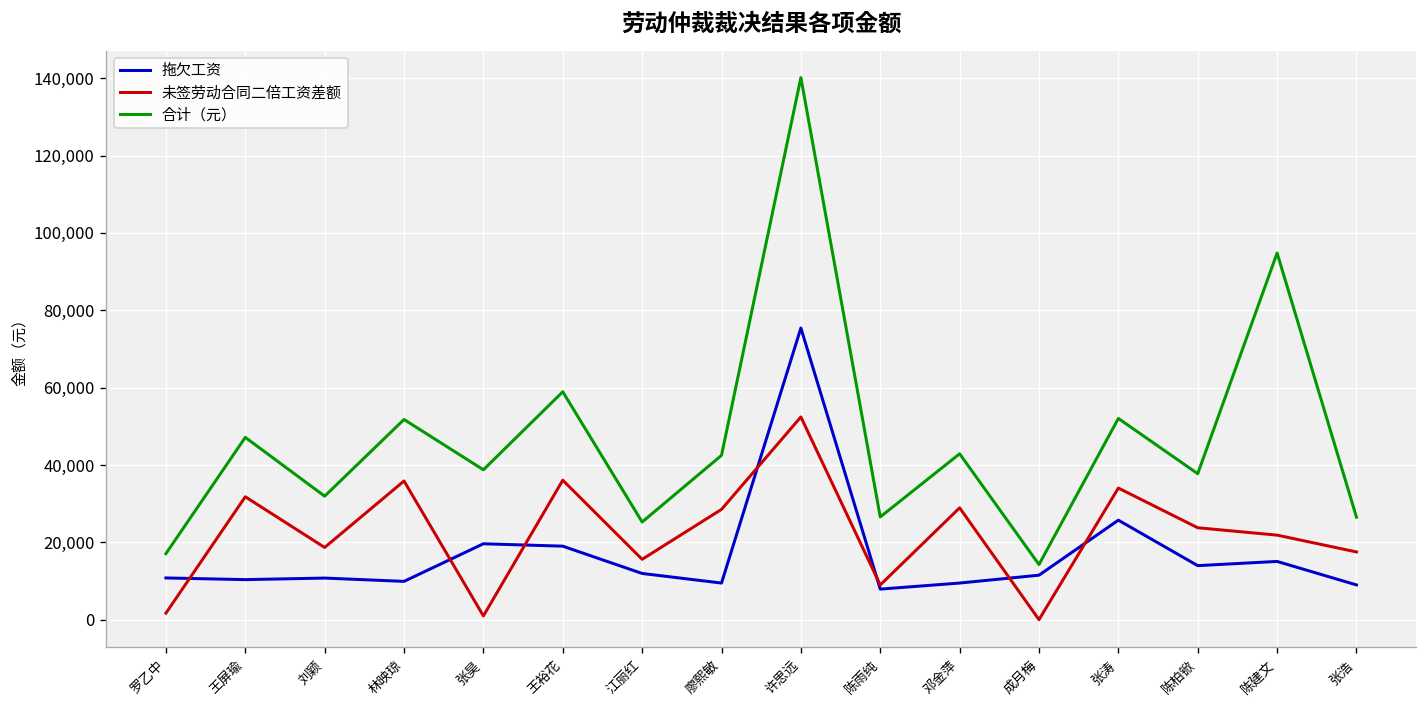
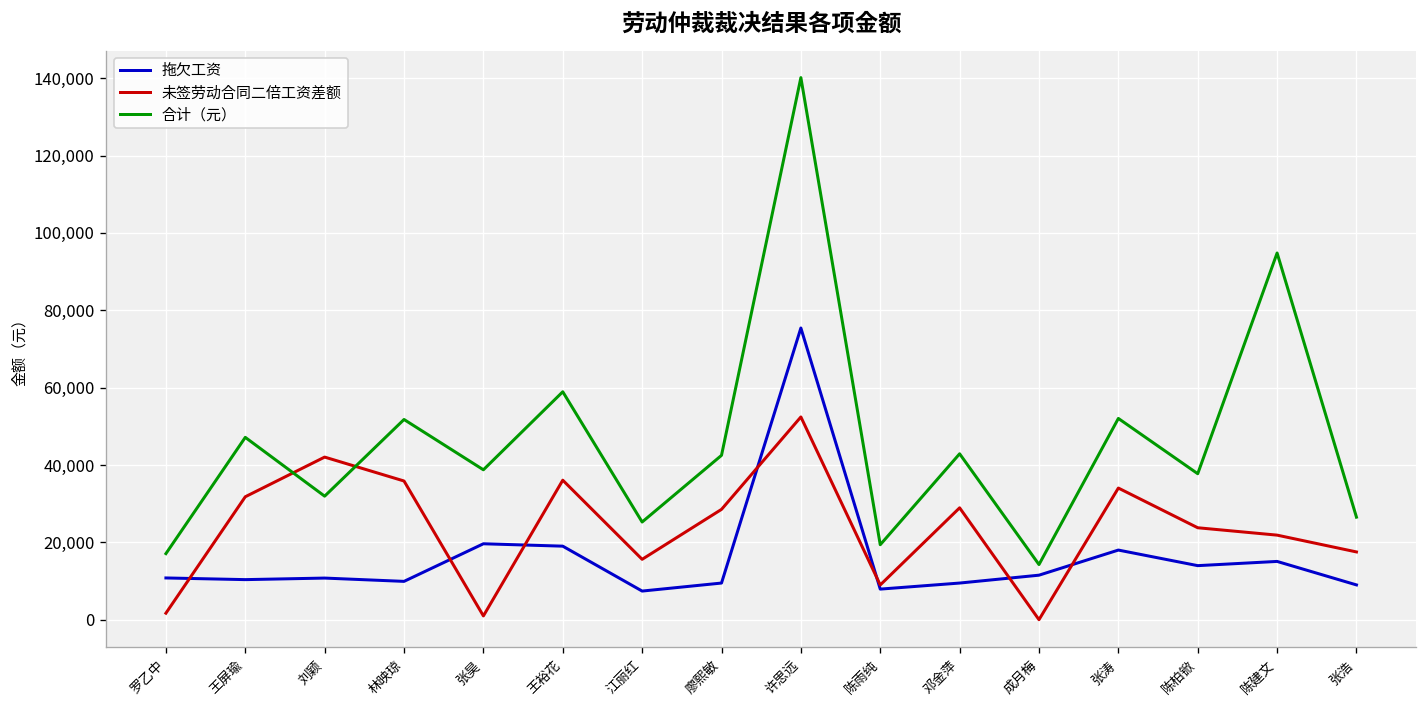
未签劳动合同二倍工资差额, 刘颖: 19,000 -> 42,000
拖欠工资, 江丽红: 12,000 -> 7,000
合计（元）, 陈雨纯: 27,000 -> 19,000
拖欠工资, 张涛: 26,000 -> 18,000
